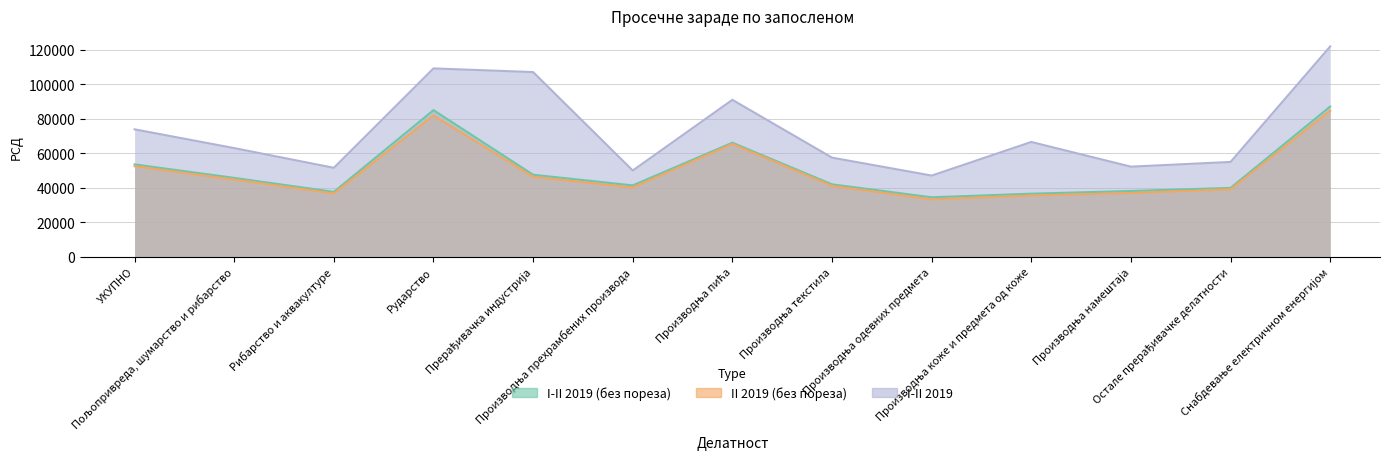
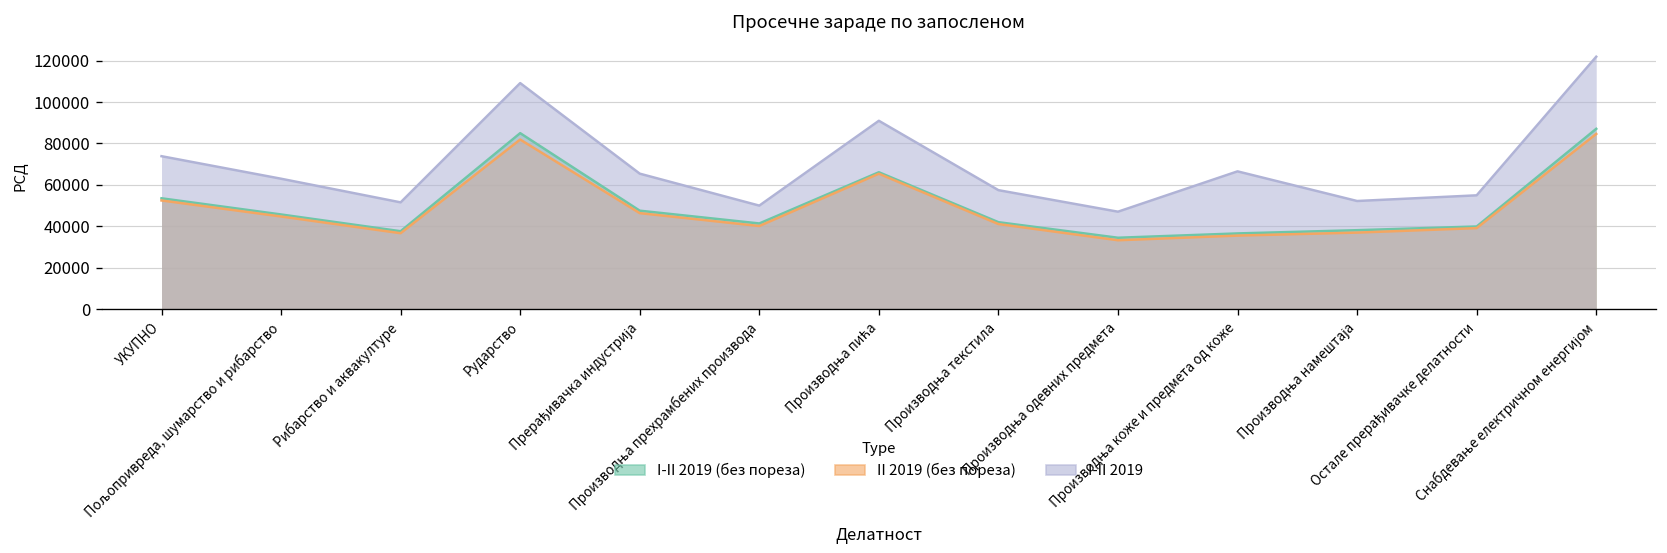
I-II 2019, Прерађивачка индустрија: 107000 -> 65000
